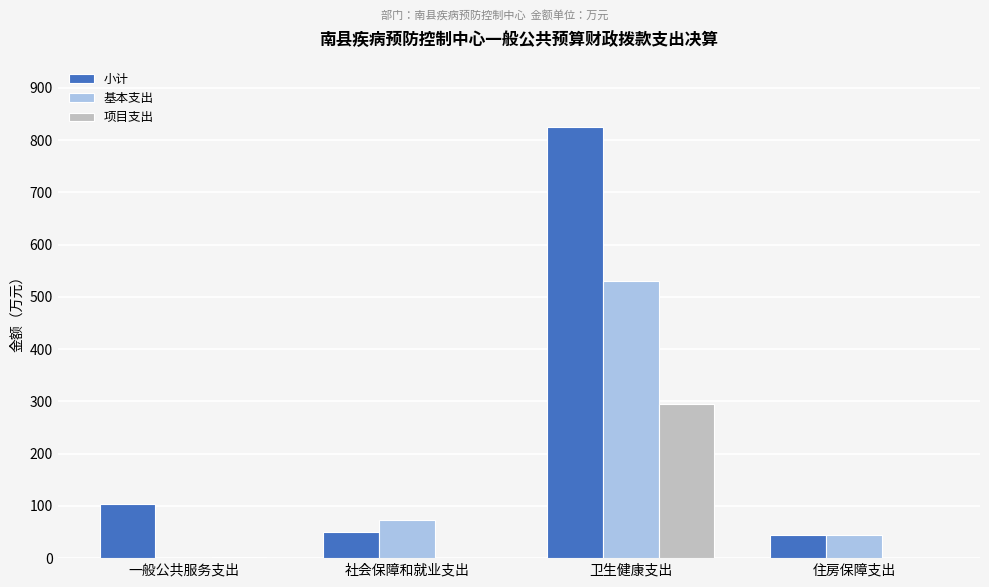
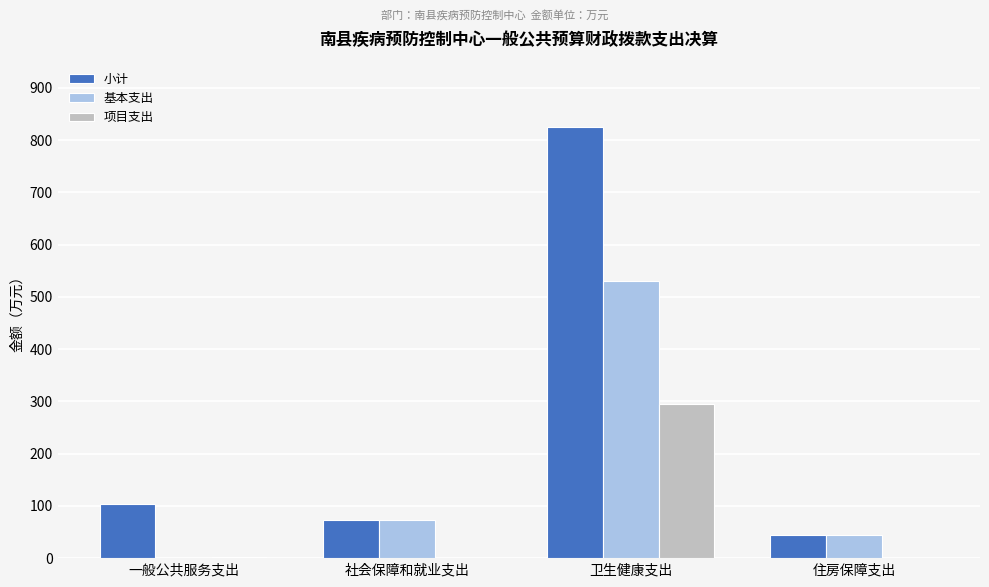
小计, 社会保障和就业支出: 50 -> 70
